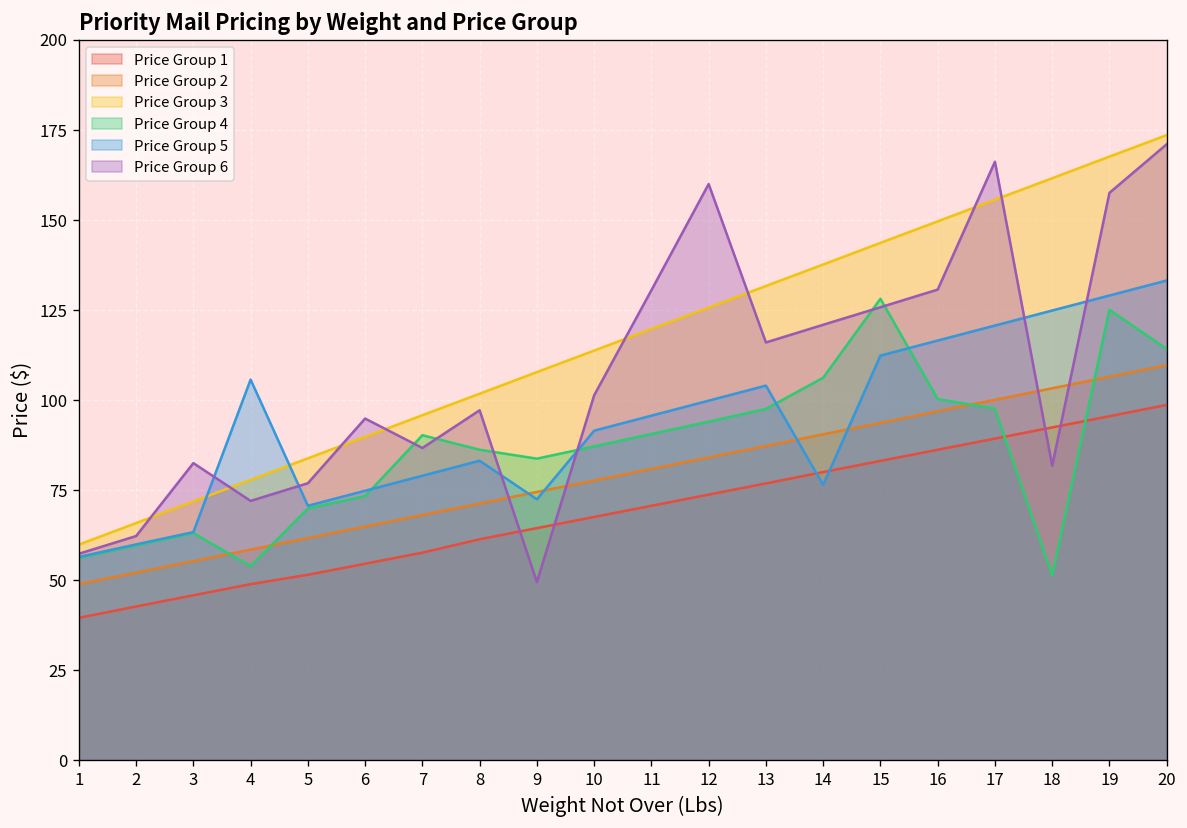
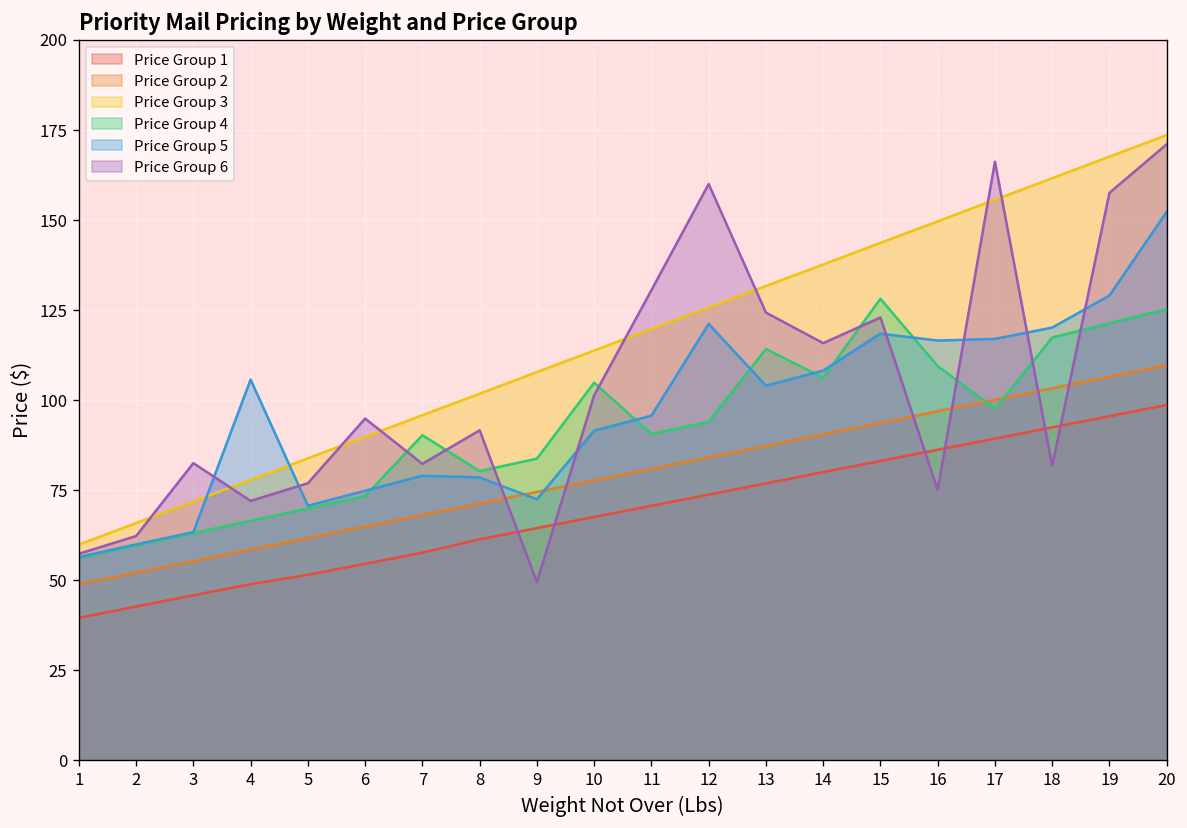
Price Group 4, 4: 54 -> 67
Price Group 6, 7: 87 -> 82
Price Group 4, 8: 86 -> 80
Price Group 5, 8: 83 -> 79
Price Group 6, 8: 97 -> 92
Price Group 4, 10: 87 -> 105
Price Group 5, 12: 100 -> 121
Price Group 4, 13: 98 -> 114
Price Group 6, 13: 116 -> 124
Price Group 5, 14: 76 -> 108
Price Group 6, 14: 121 -> 116
Price Group 5, 15: 112 -> 118
Price Group 6, 15: 126 -> 123
Price Group 4, 16: 100 -> 109
Price Group 6, 16: 131 -> 75
Price Group 5, 17: 121 -> 117
Price Group 4, 18: 51 -> 117
Price Group 5, 18: 125 -> 120
Price Group 4, 19: 125 -> 121
Price Group 4, 20: 114 -> 125
Price Group 5, 20: 133 -> 152
